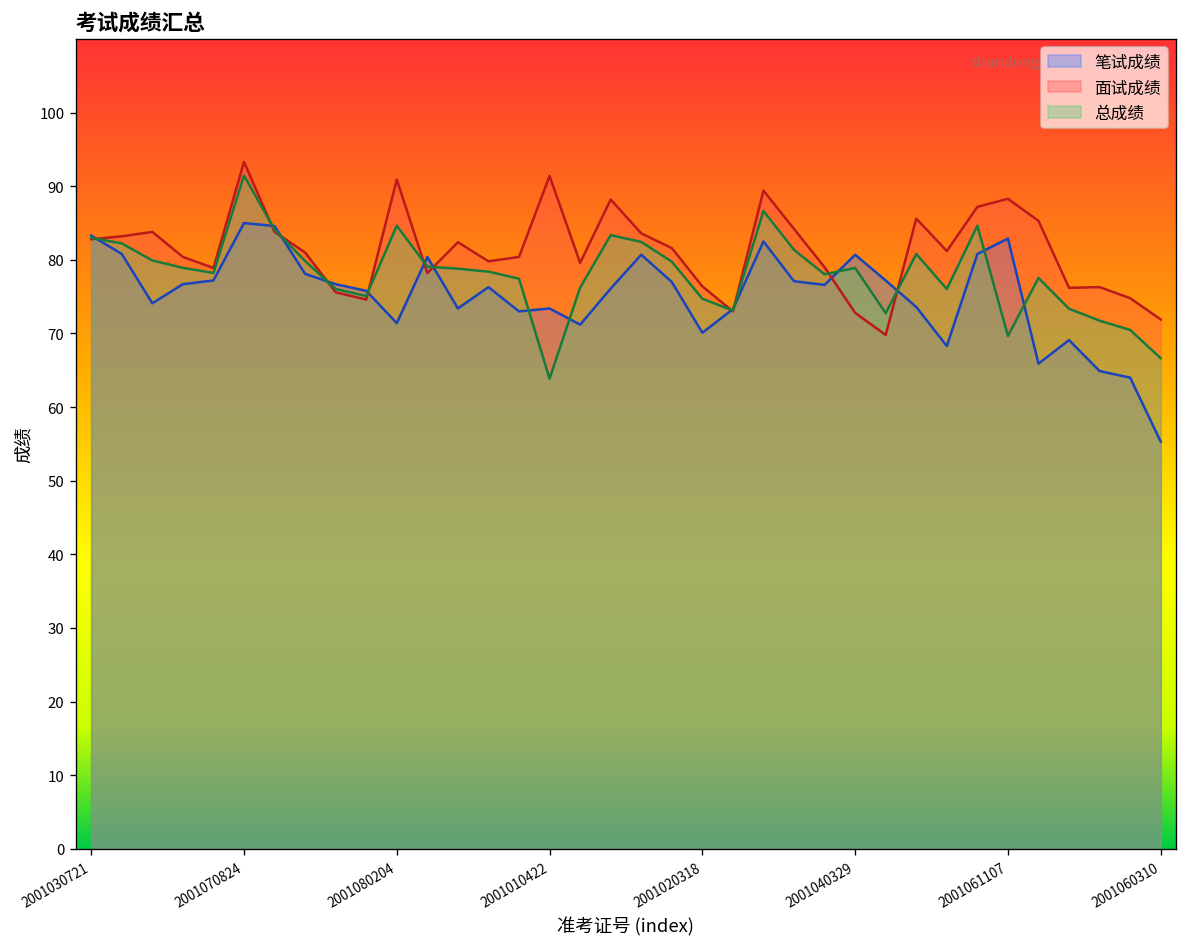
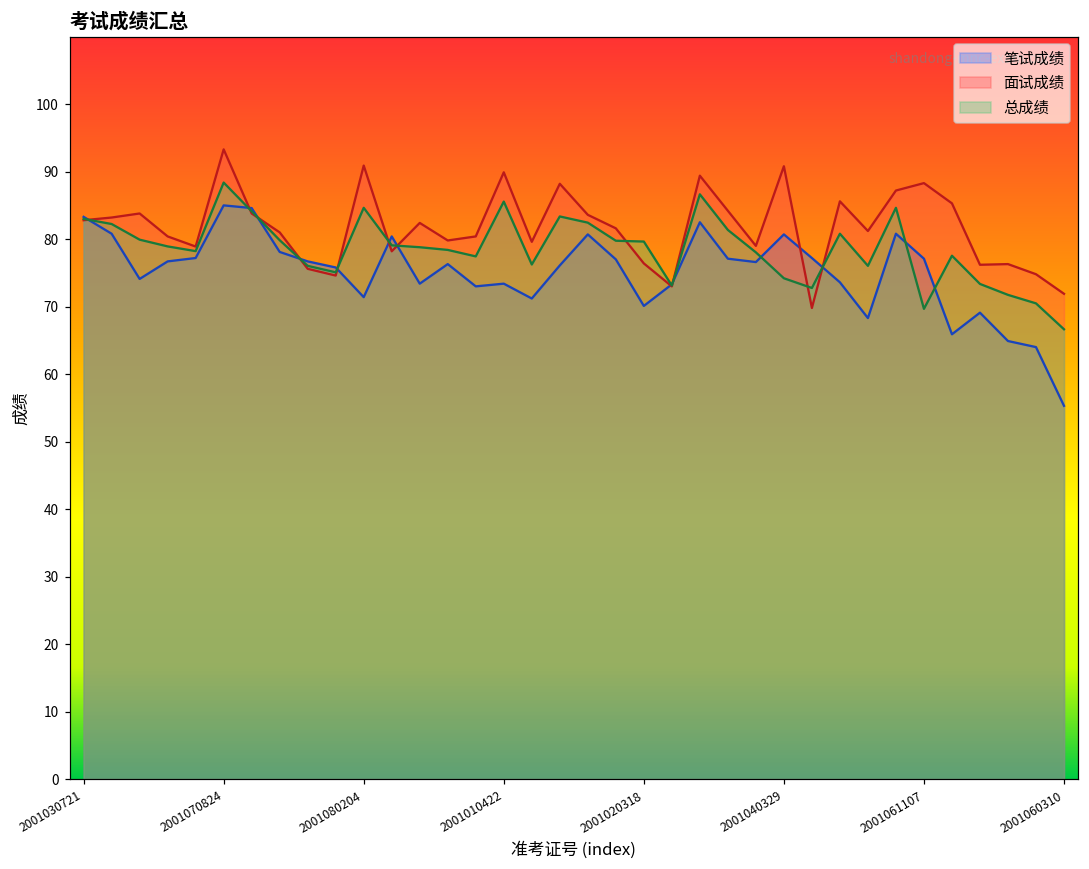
总成绩, 2001070824: 91 -> 88
面试成绩, 2001010422: 91 -> 90
总成绩, 2001010422: 64 -> 86
总成绩, 2001020318: 75 -> 80
面试成绩, 2001040329: 73 -> 91
总成绩, 2001040329: 79 -> 74
笔试成绩, 2001061107: 83 -> 77
